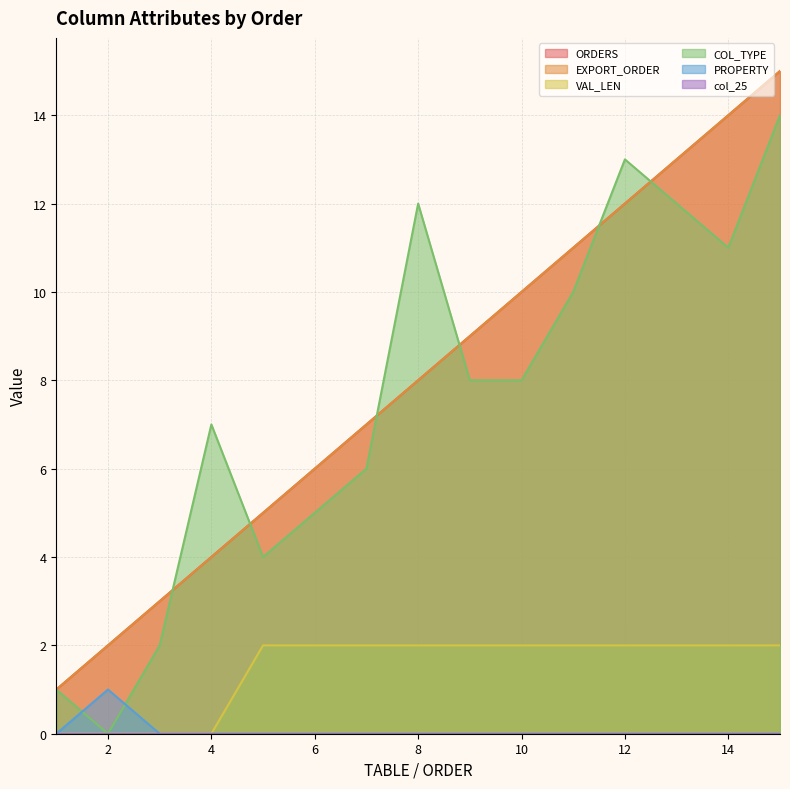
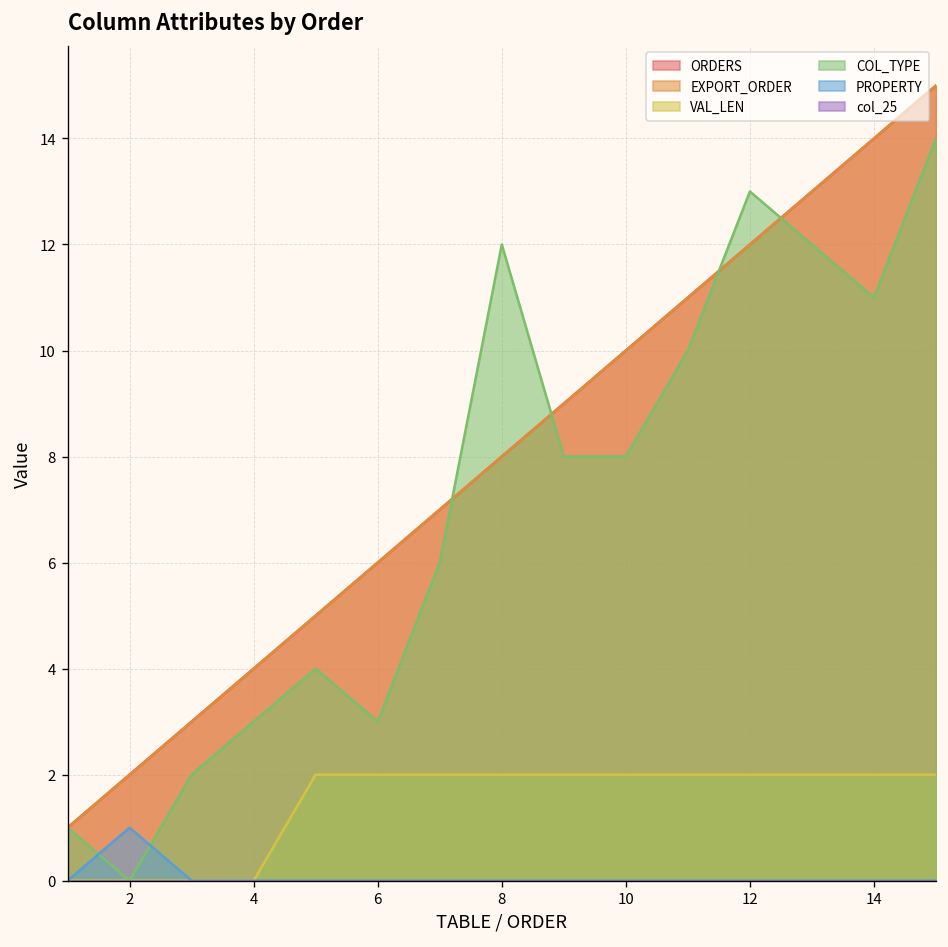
COL_TYPE, 4: 7 -> 3
COL_TYPE, 6: 5 -> 3
